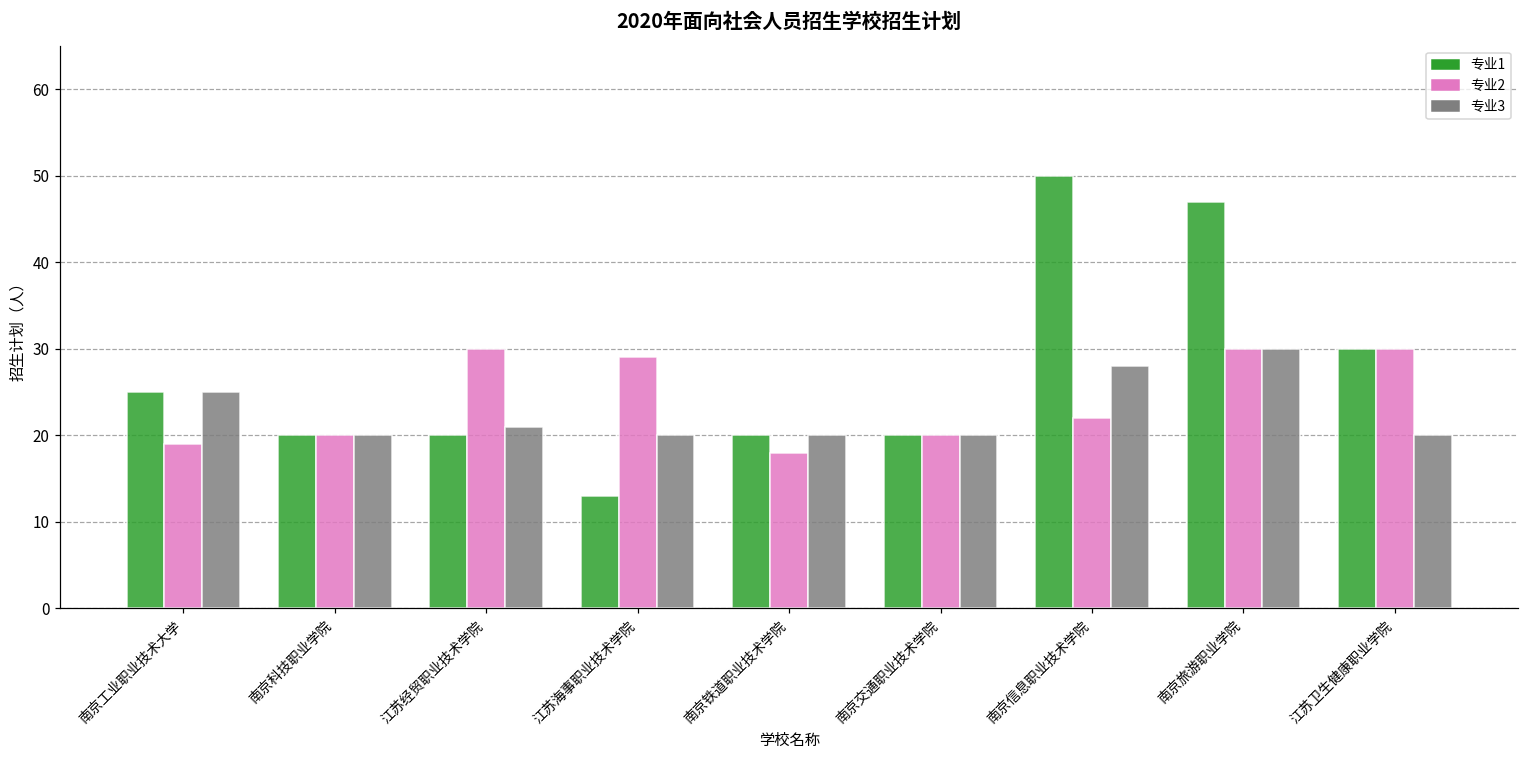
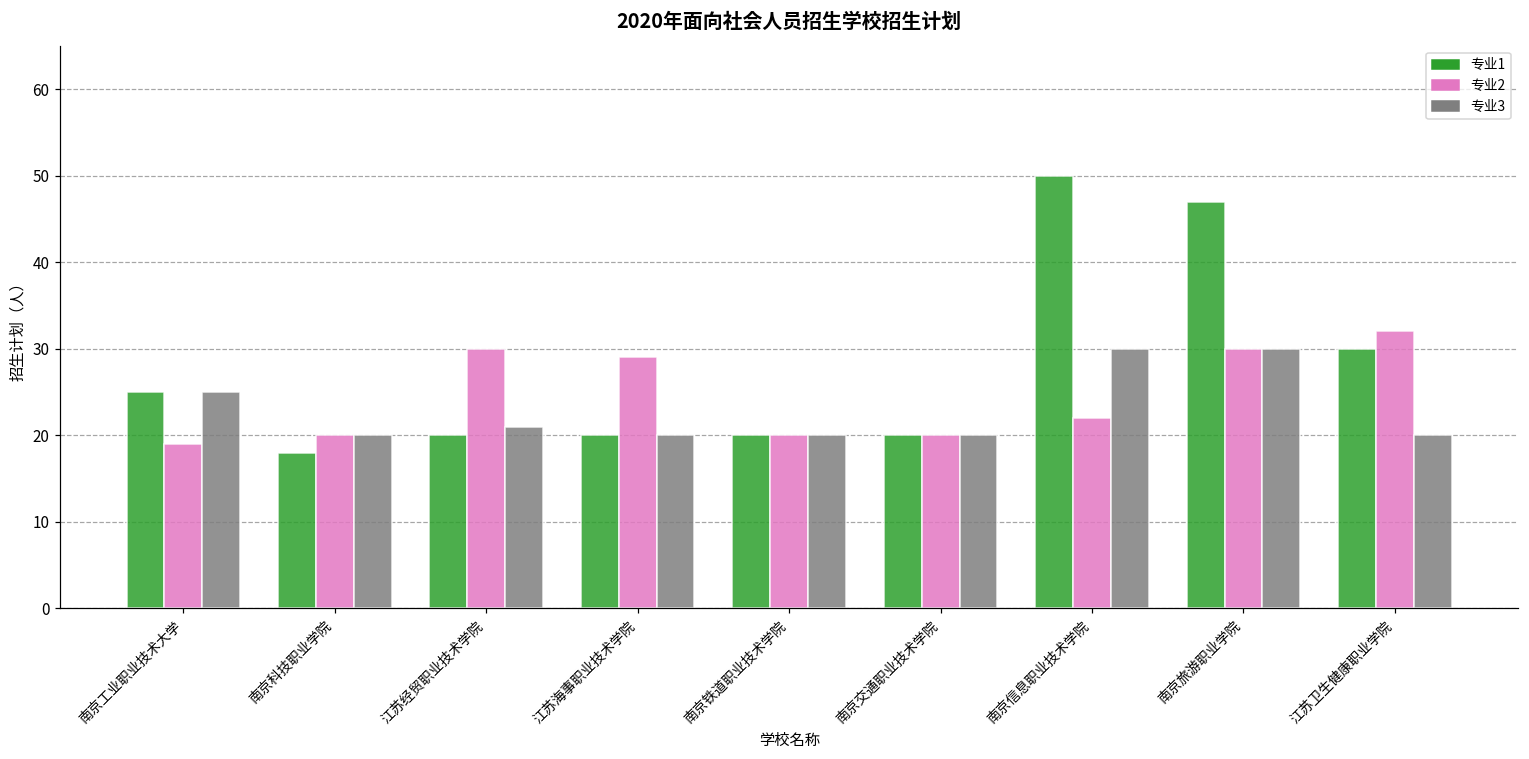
专业1, 南京科技职业学院: 20 -> 18
专业1, 江苏海事职业技术学院: 13 -> 20
专业2, 南京铁道职业技术学院: 18 -> 20
专业3, 南京信息职业技术学院: 28 -> 30
专业2, 江苏卫生健康职业学院: 30 -> 32
